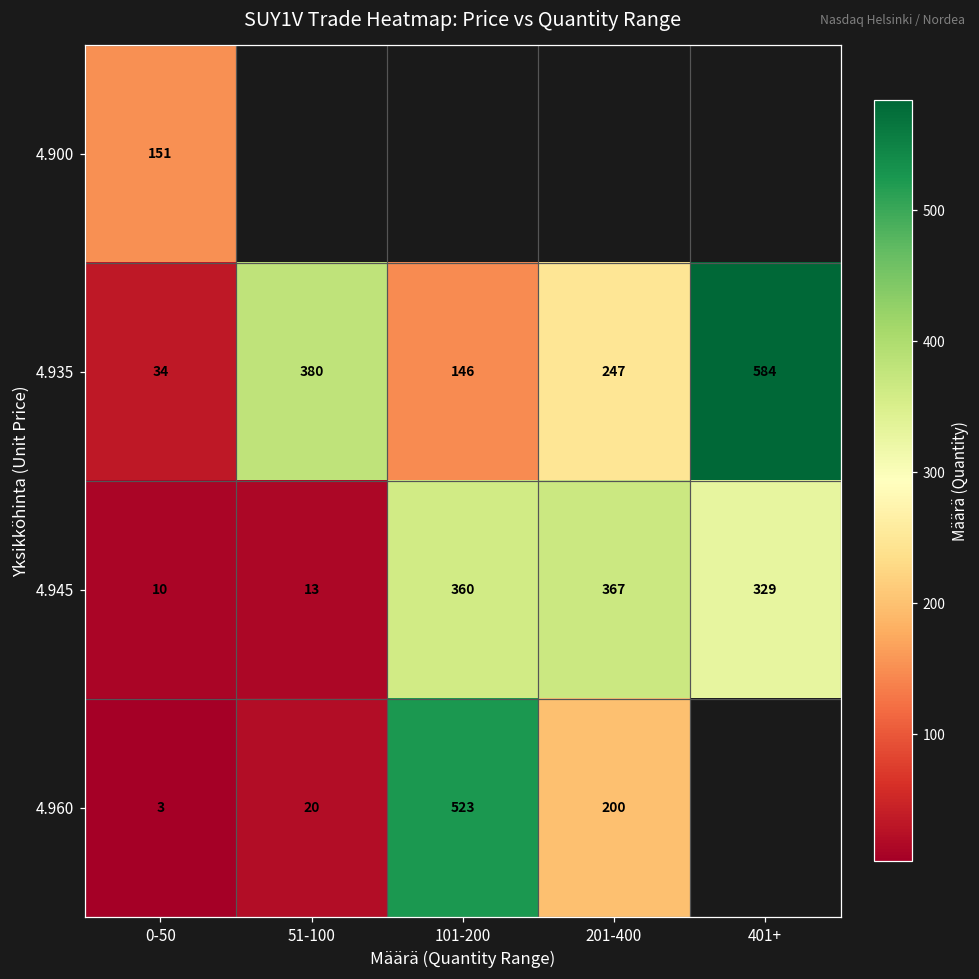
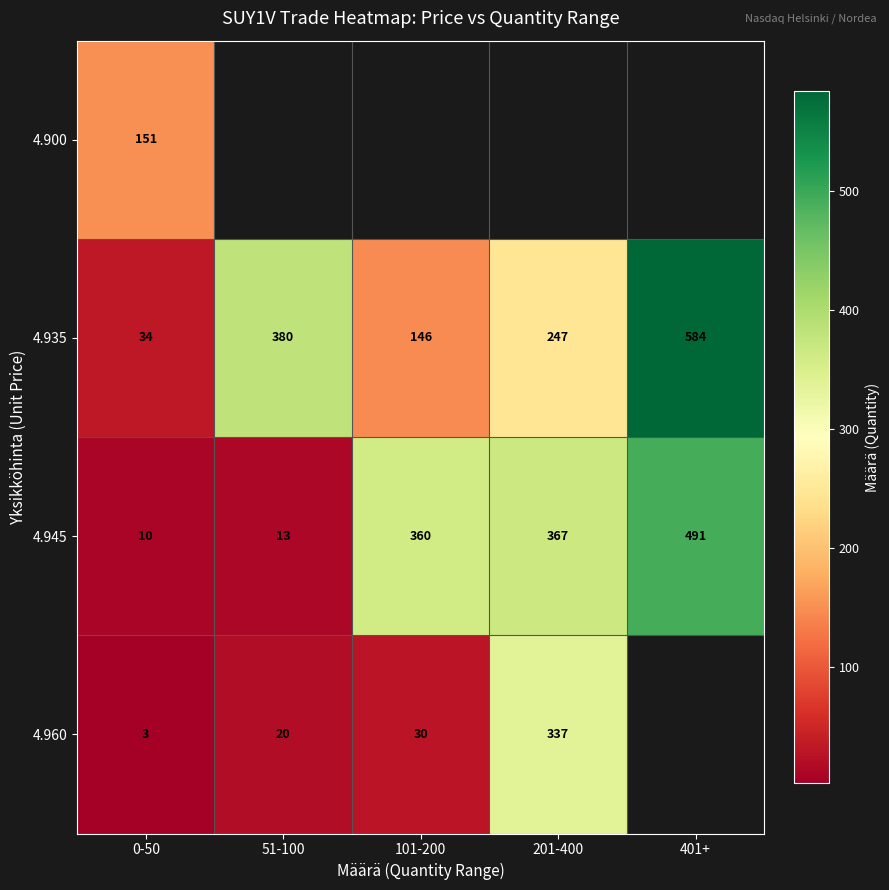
4.945, 401+: 329 -> 491
4.960, 101-200: 523 -> 30
4.960, 201-400: 200 -> 337
